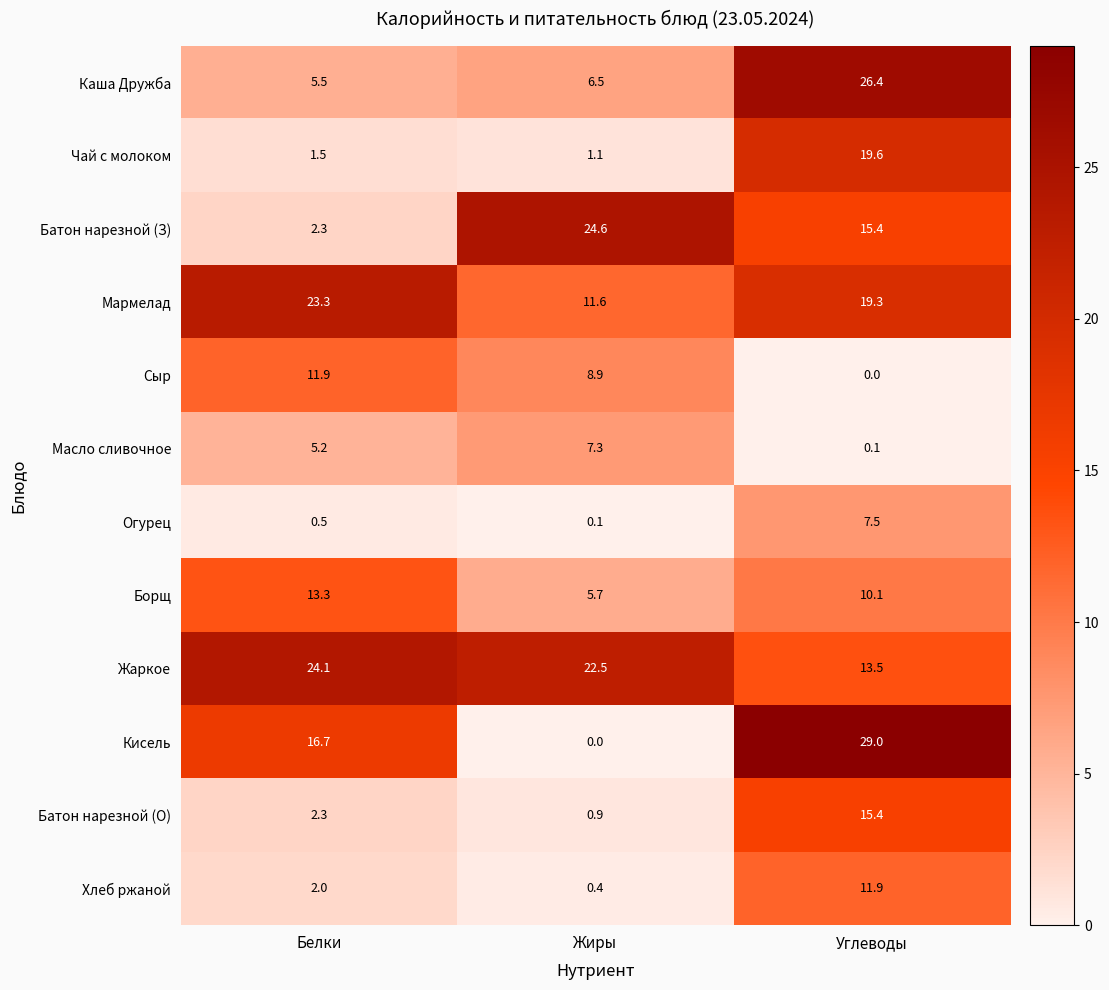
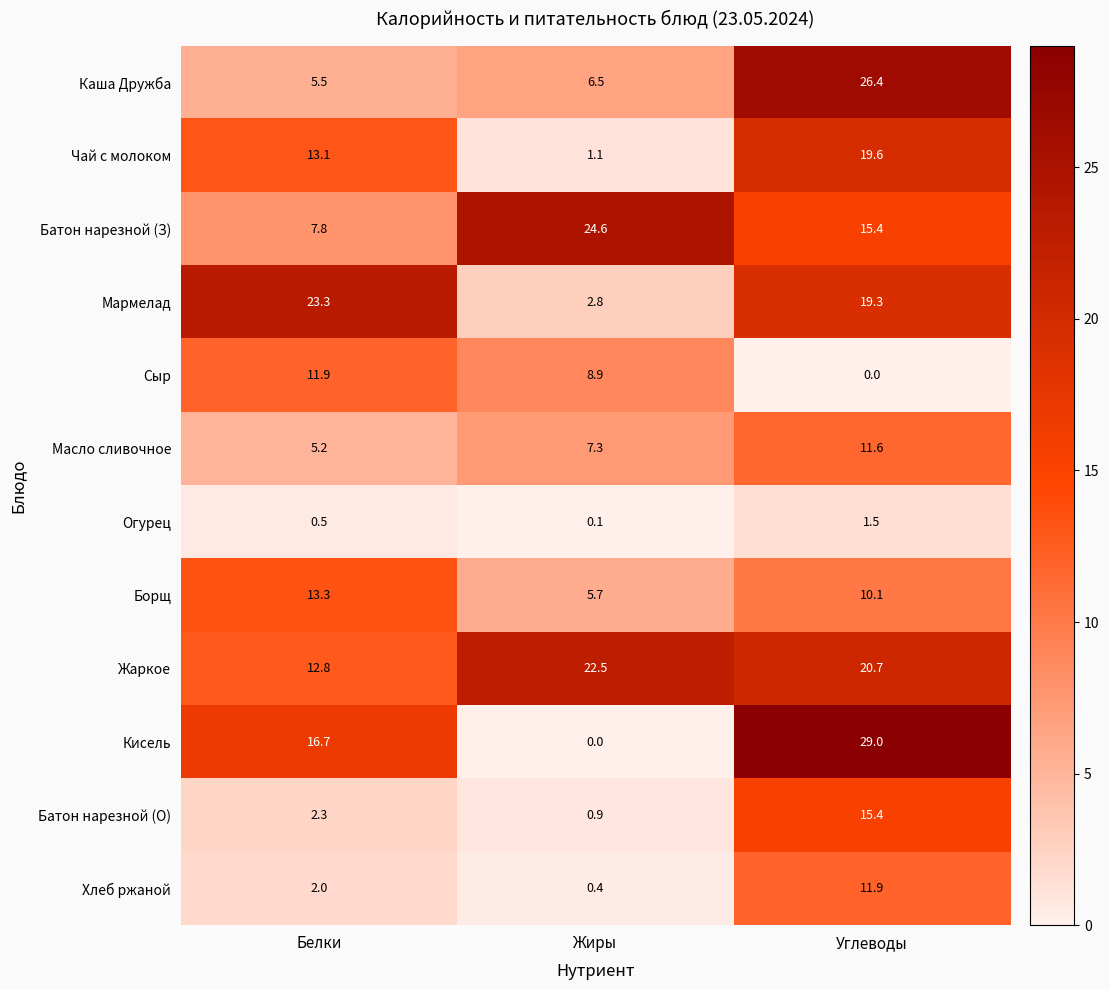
Чай с молоком, Белки: 1.5 -> 13.1
Батон нарезной (З), Белки: 2.3 -> 7.8
Мармелад, Жиры: 11.6 -> 2.8
Масло сливочное, Углеводы: 0.1 -> 11.6
Огурец, Углеводы: 7.5 -> 1.5
Жаркое, Белки: 24.1 -> 12.8
Жаркое, Углеводы: 13.5 -> 20.7
